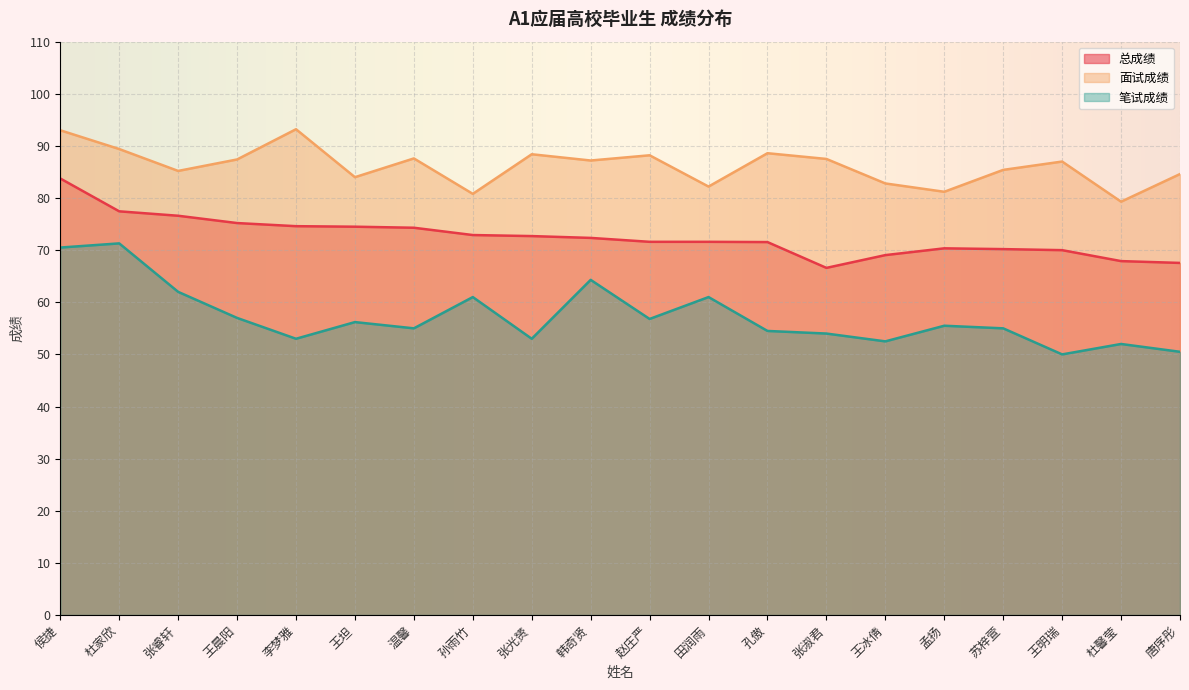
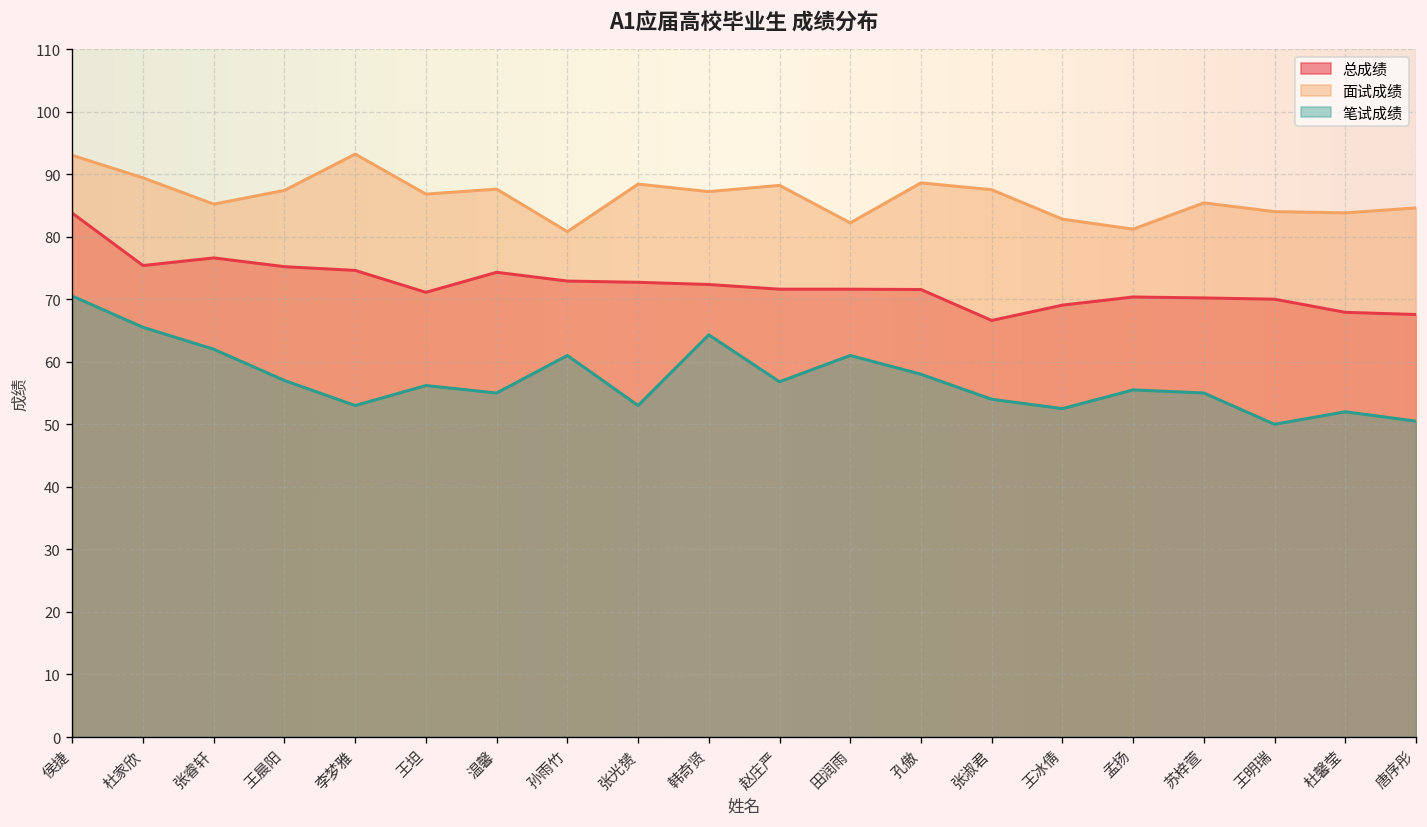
总成绩, 杜家欣: 77 -> 75
笔试成绩, 杜家欣: 71 -> 66
总成绩, 王坦: 75 -> 71
面试成绩, 王坦: 84 -> 87
笔试成绩, 孔傲: 55 -> 58
面试成绩, 王明瑞: 87 -> 84
面试成绩, 杜馨莹: 79 -> 84
